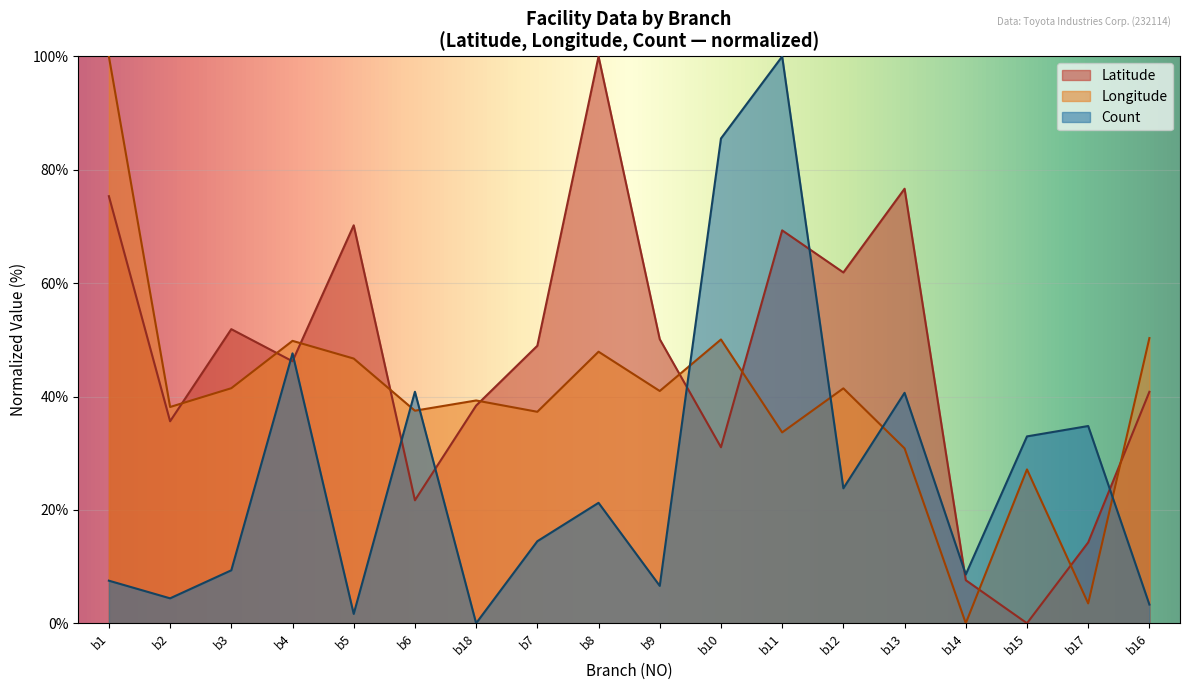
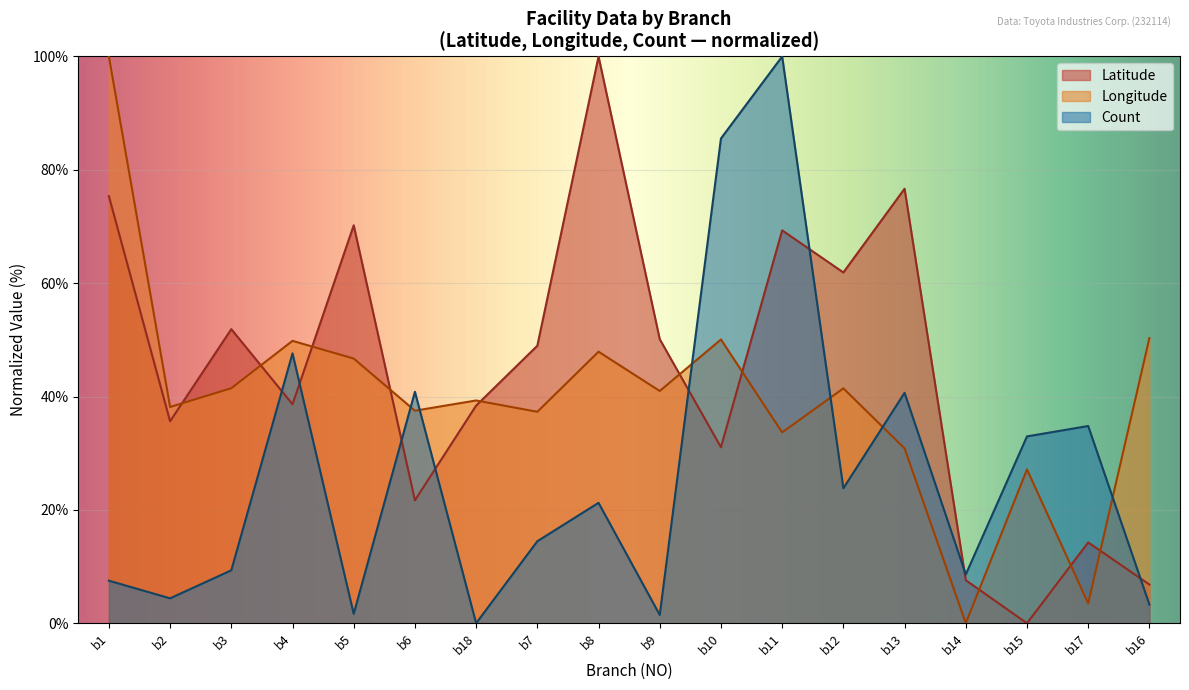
Latitude, b4: 46% -> 39%
Count, b9: 7% -> 1%
Latitude, b16: 41% -> 7%
